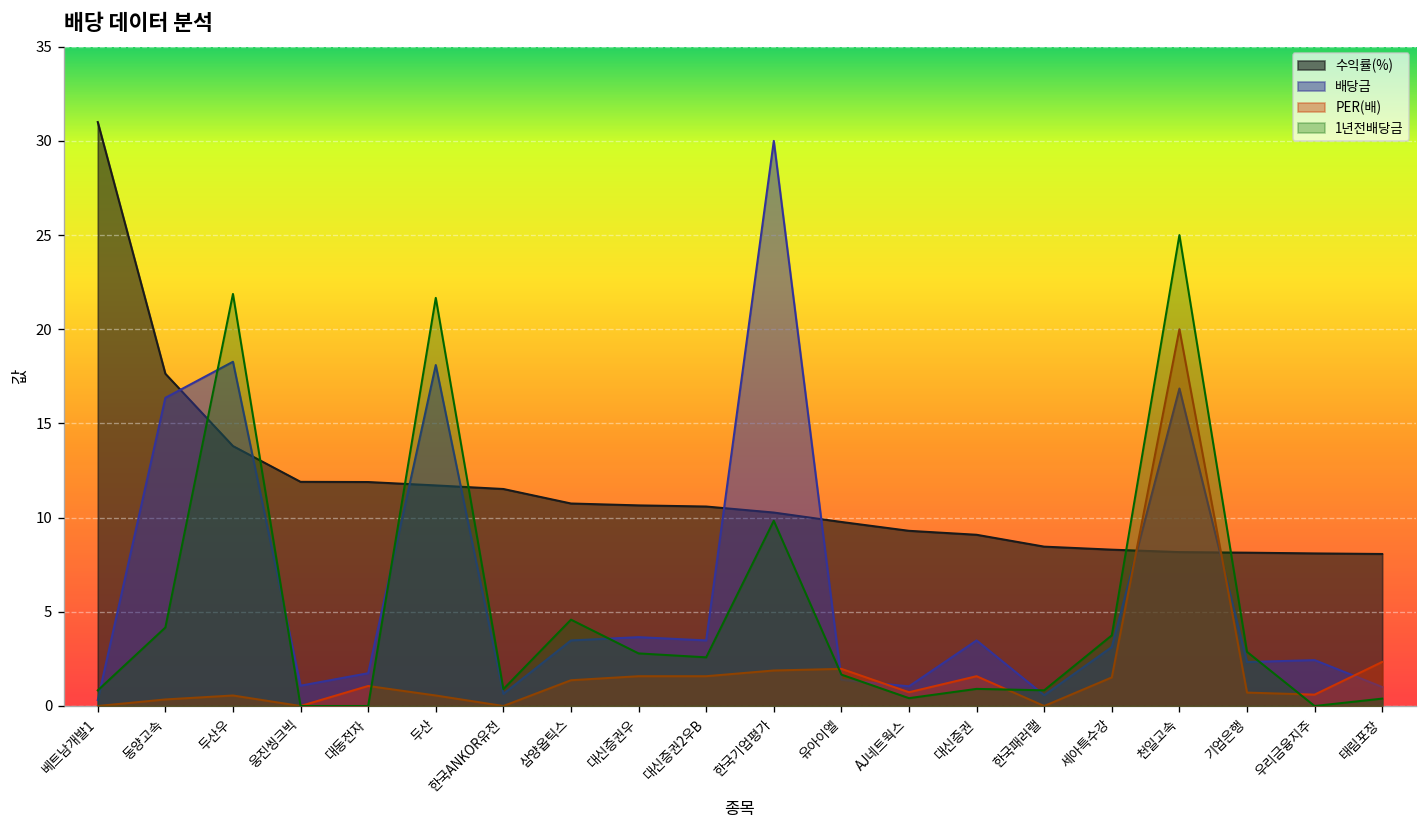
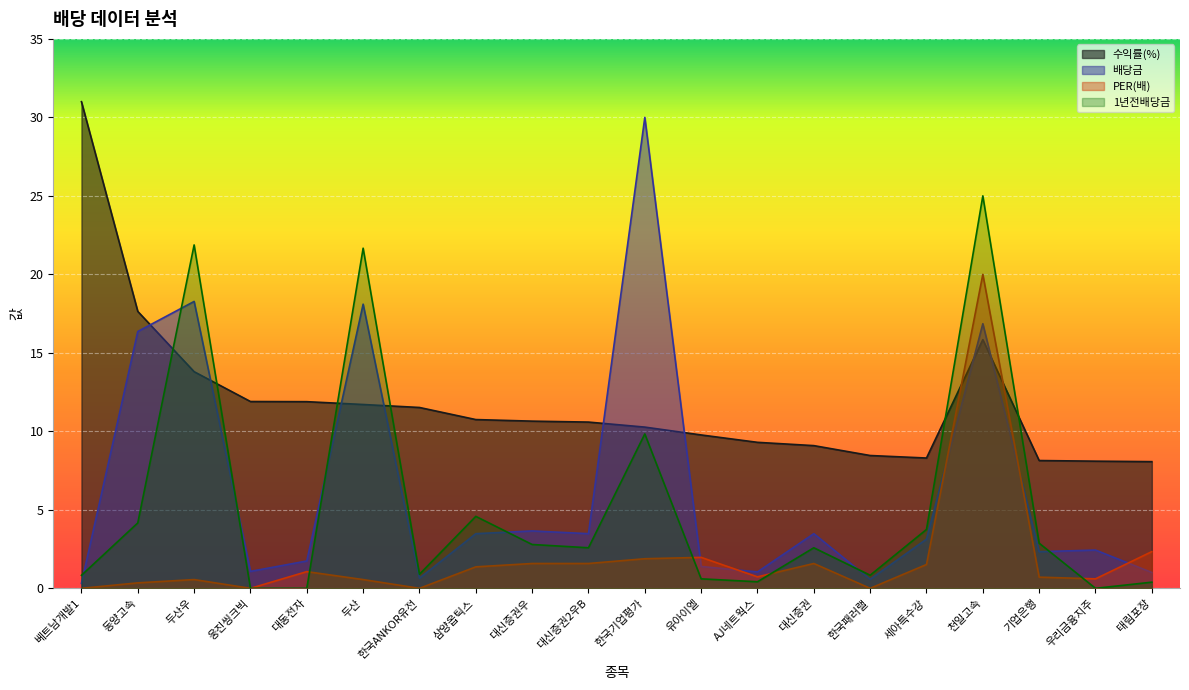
1년전배당금, 유아이엘: 1.7 -> 0.6
1년전배당금, 대신증권: 0.9 -> 2.6
수익률(%), 천일고속: 8.2 -> 15.8
